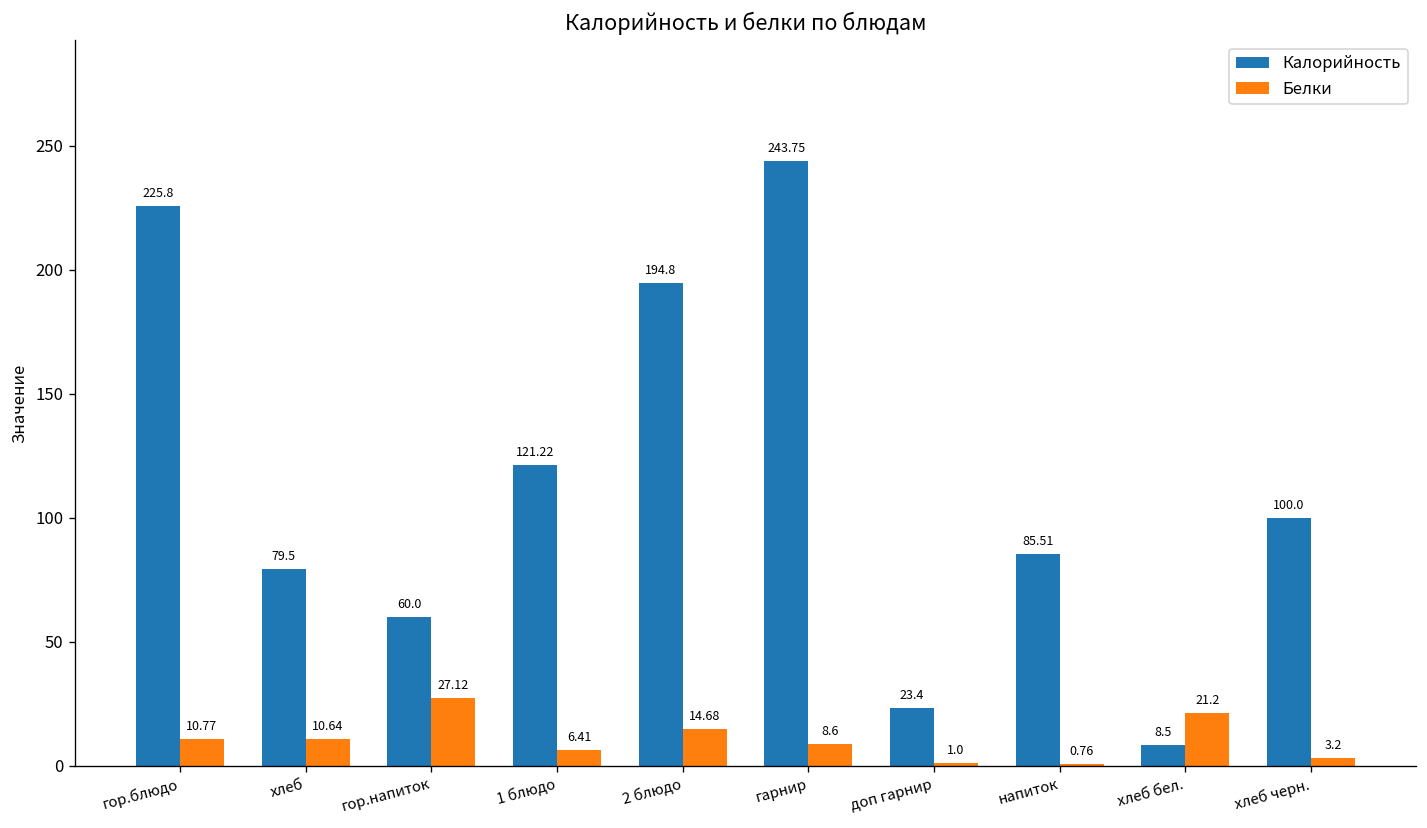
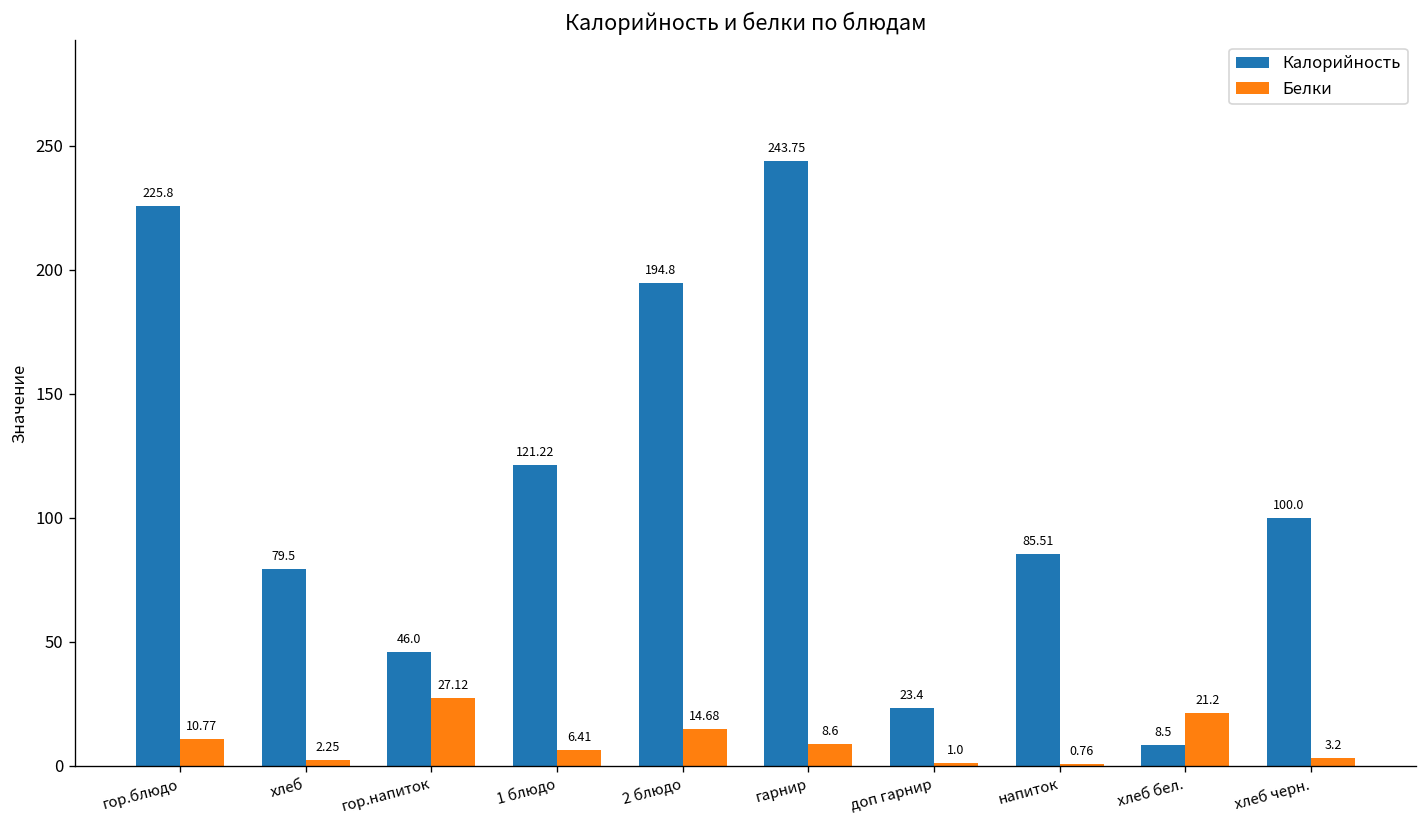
Белки, хлеб: 10.64 -> 2.25
Калорийность, гор.напиток: 60.0 -> 46.0
